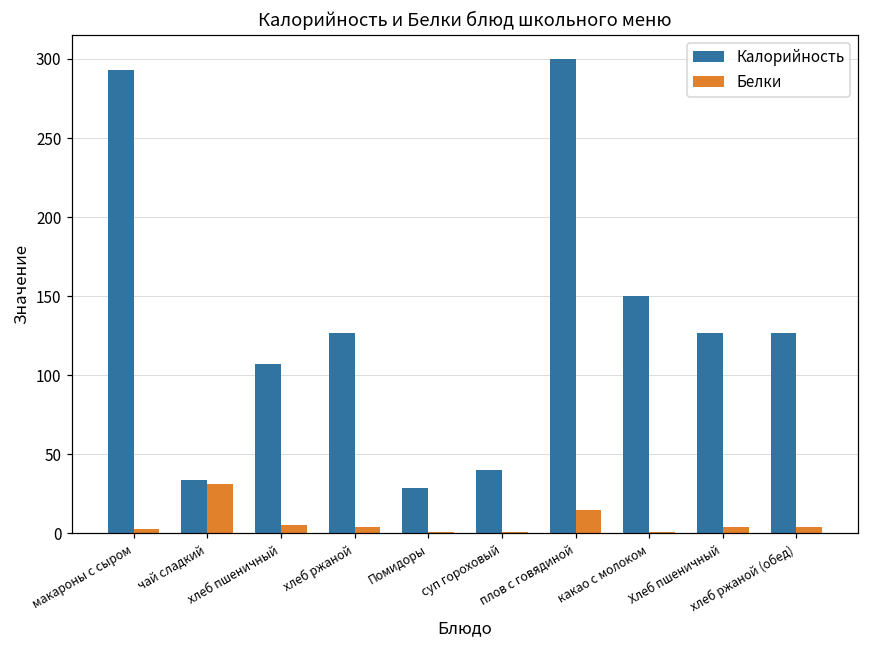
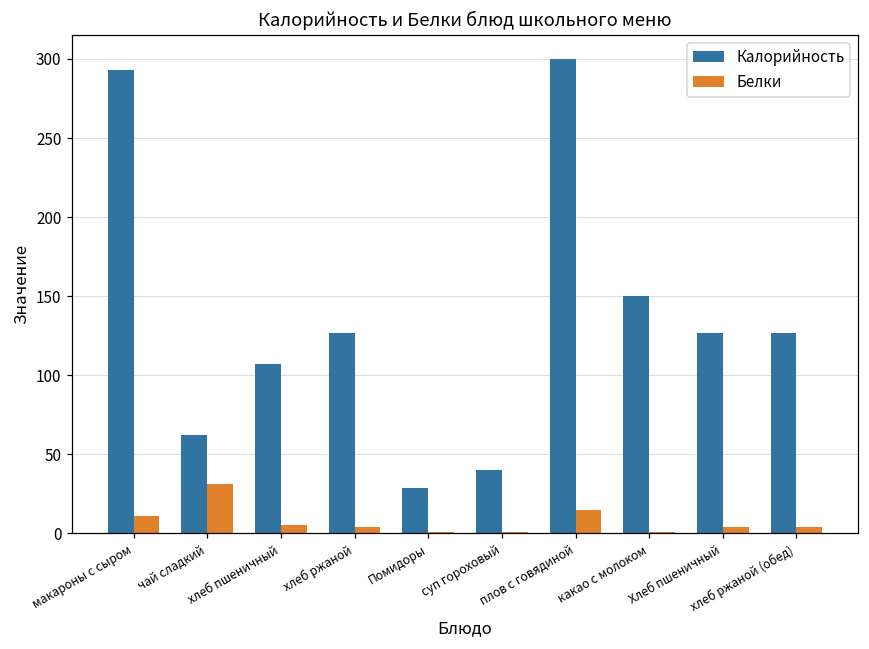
Белки, макароны с сыром: 3 -> 11
Калорийность, чай сладкий: 34 -> 62
